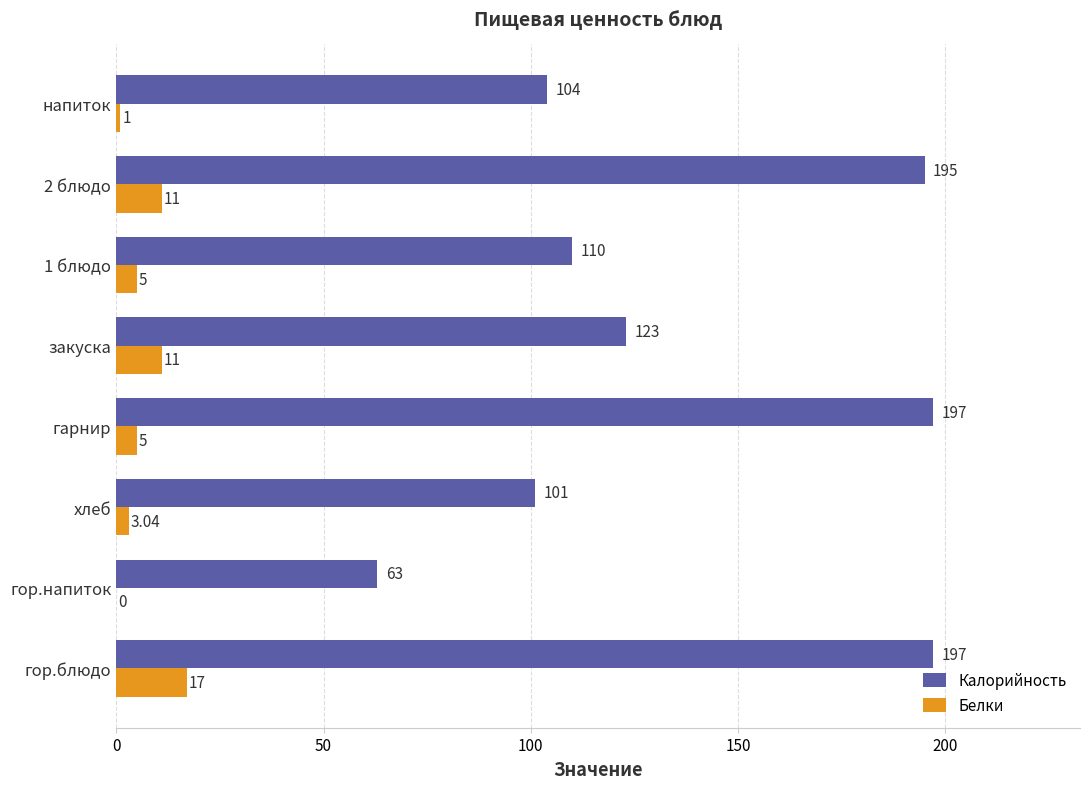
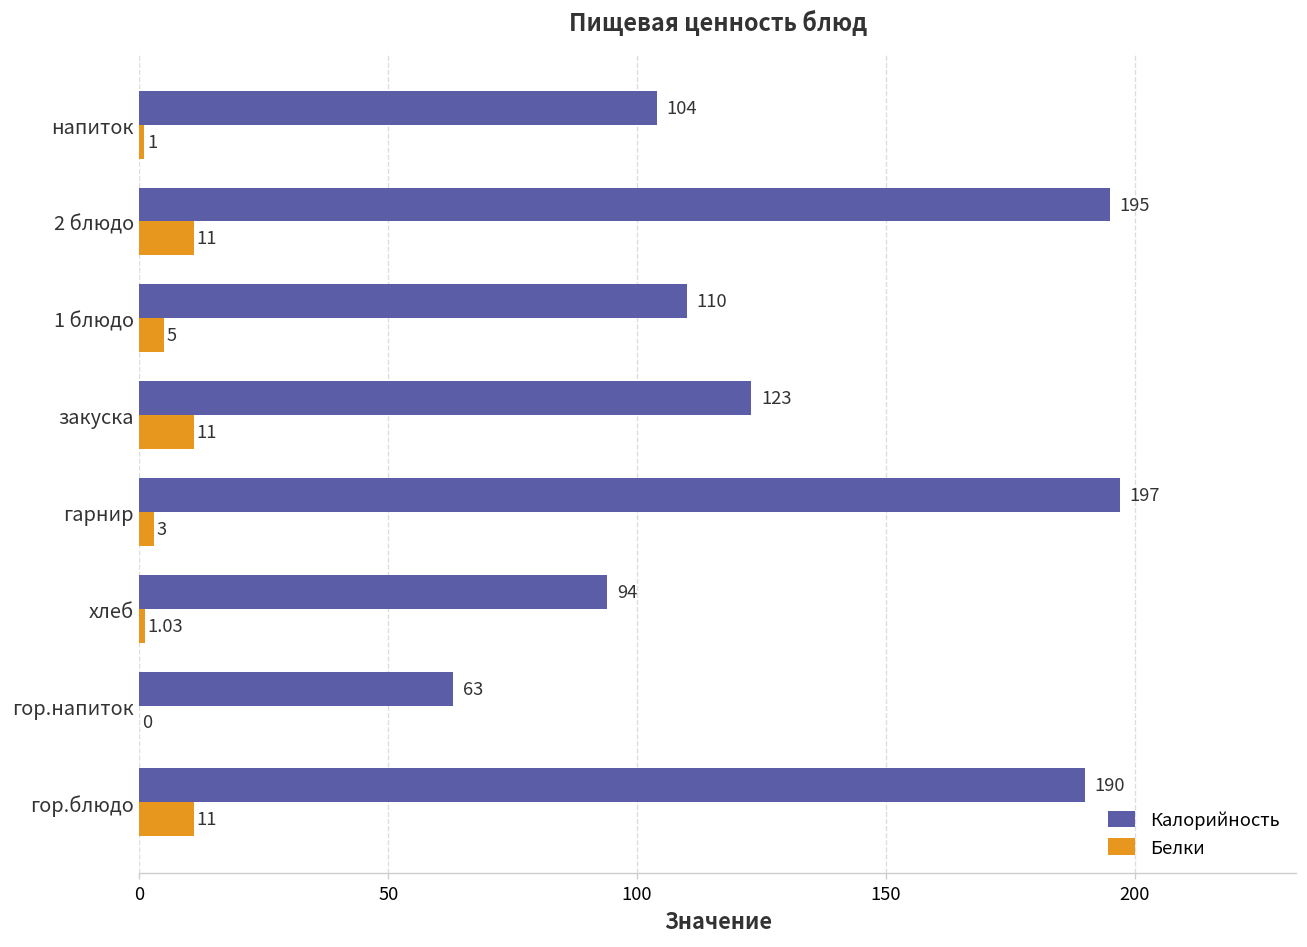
Белки, гарнир: 5 -> 3
Калорийность, хлеб: 101 -> 94
Белки, хлеб: 3.04 -> 1.03
Калорийность, гор.блюдо: 197 -> 190
Белки, гор.блюдо: 17 -> 11
